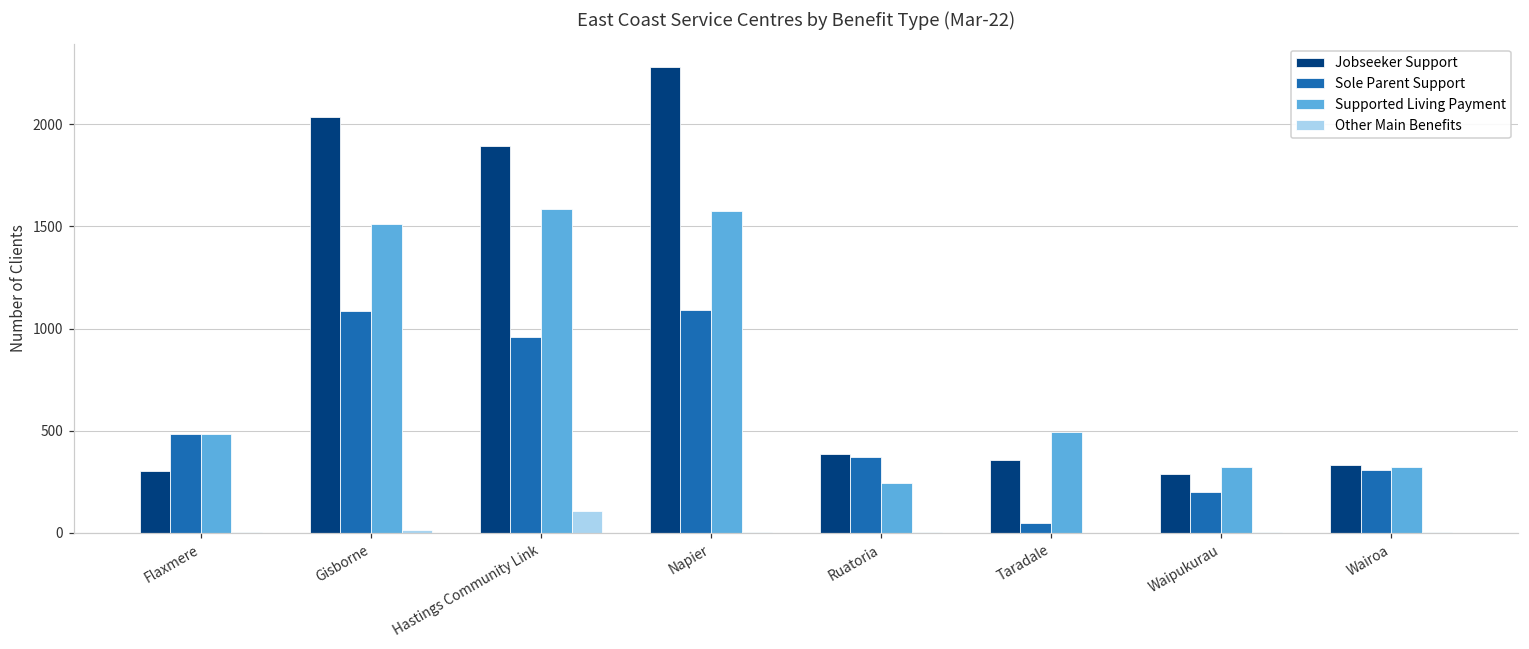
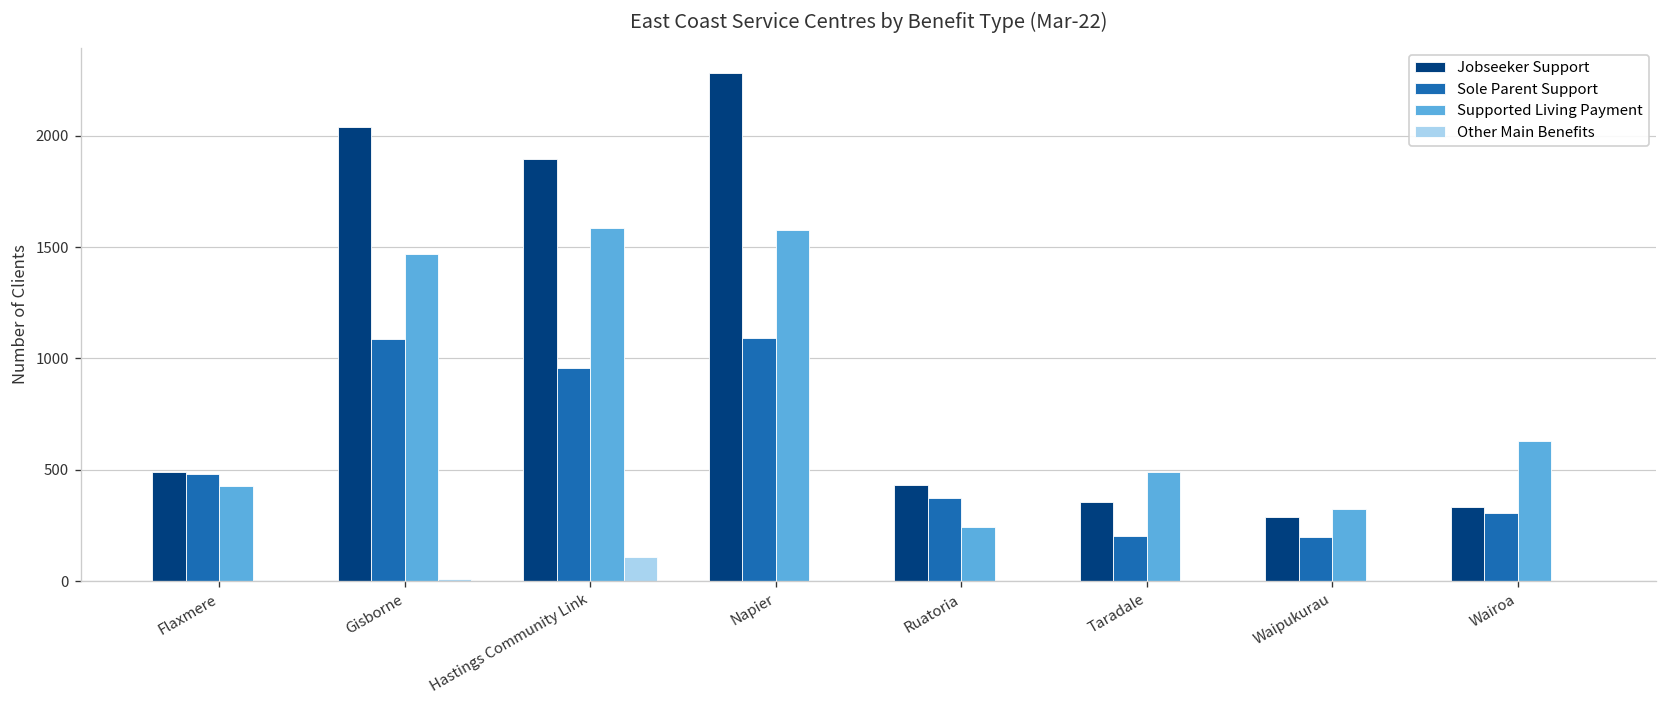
Jobseeker Support, Flaxmere: 300 -> 490
Supported Living Payment, Flaxmere: 480 -> 430
Supported Living Payment, Gisborne: 1510 -> 1470
Jobseeker Support, Ruatoria: 380 -> 430
Sole Parent Support, Taradale: 50 -> 200
Supported Living Payment, Wairoa: 320 -> 630
